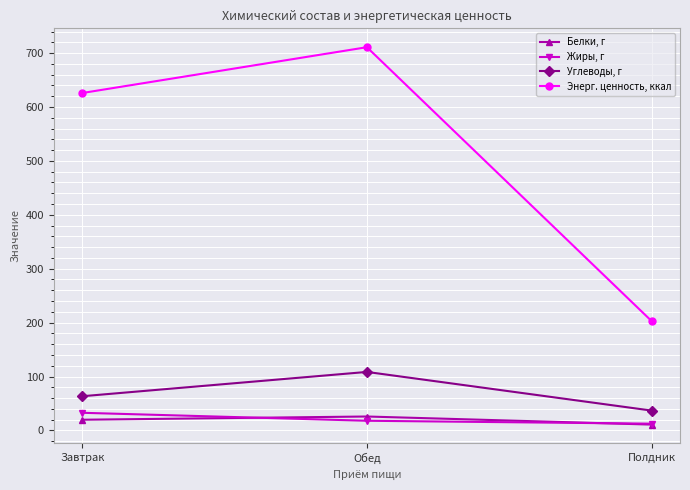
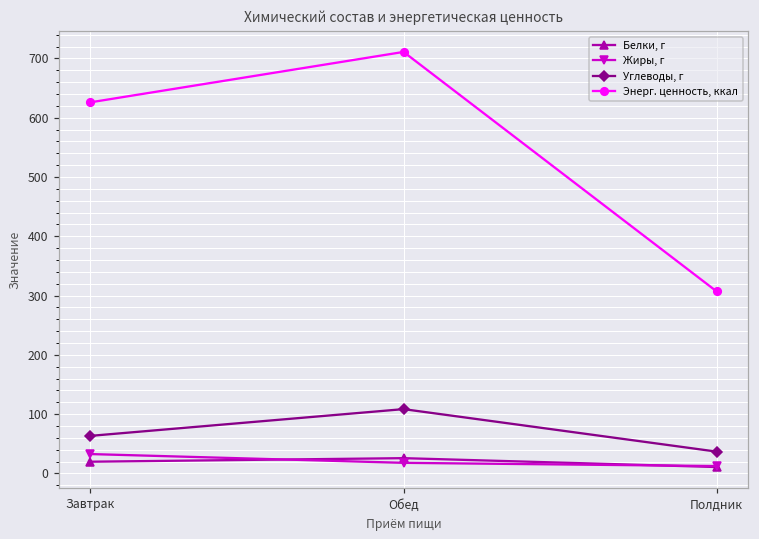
Энерг. ценность, ккал, Полдник: 200 -> 310
